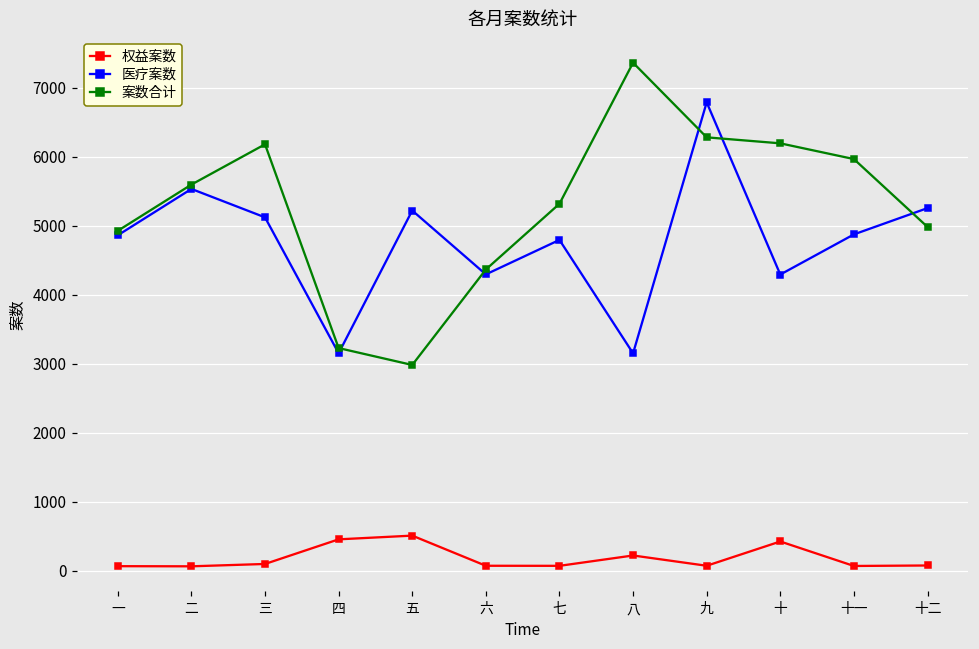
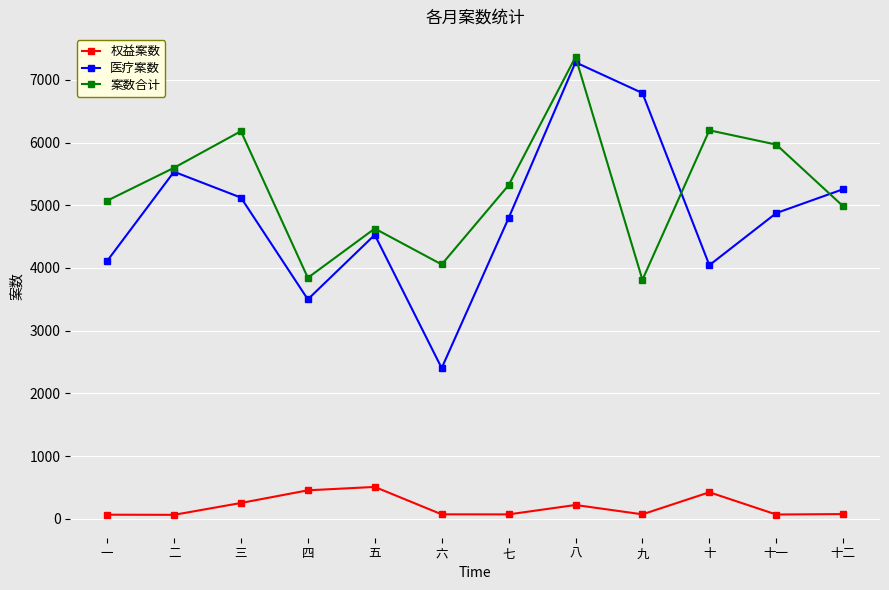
医疗案数, 一: 4900 -> 4100
案数合计, 一: 4900 -> 5100
权益案数, 三: 100 -> 300
医疗案数, 四: 3200 -> 3500
案数合计, 四: 3200 -> 3800
医疗案数, 五: 5200 -> 4500
案数合计, 五: 3000 -> 4600
医疗案数, 六: 4300 -> 2400
案数合计, 六: 4400 -> 4100
医疗案数, 八: 3200 -> 7300
案数合计, 九: 6300 -> 3800
医疗案数, 十: 4300 -> 4000
